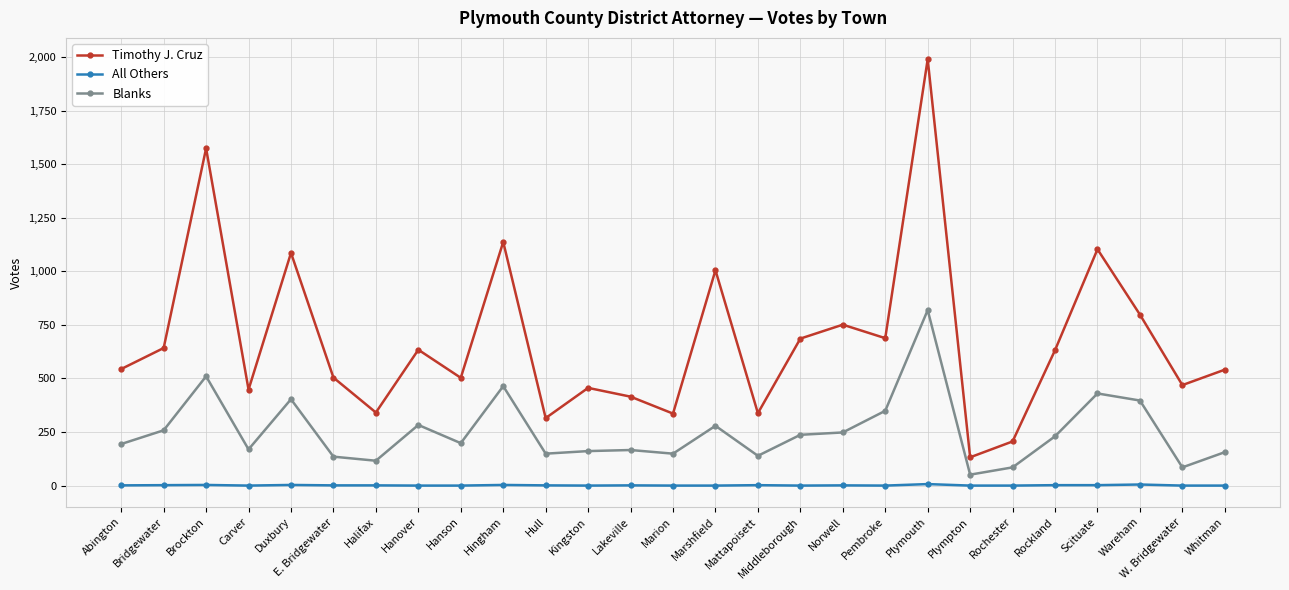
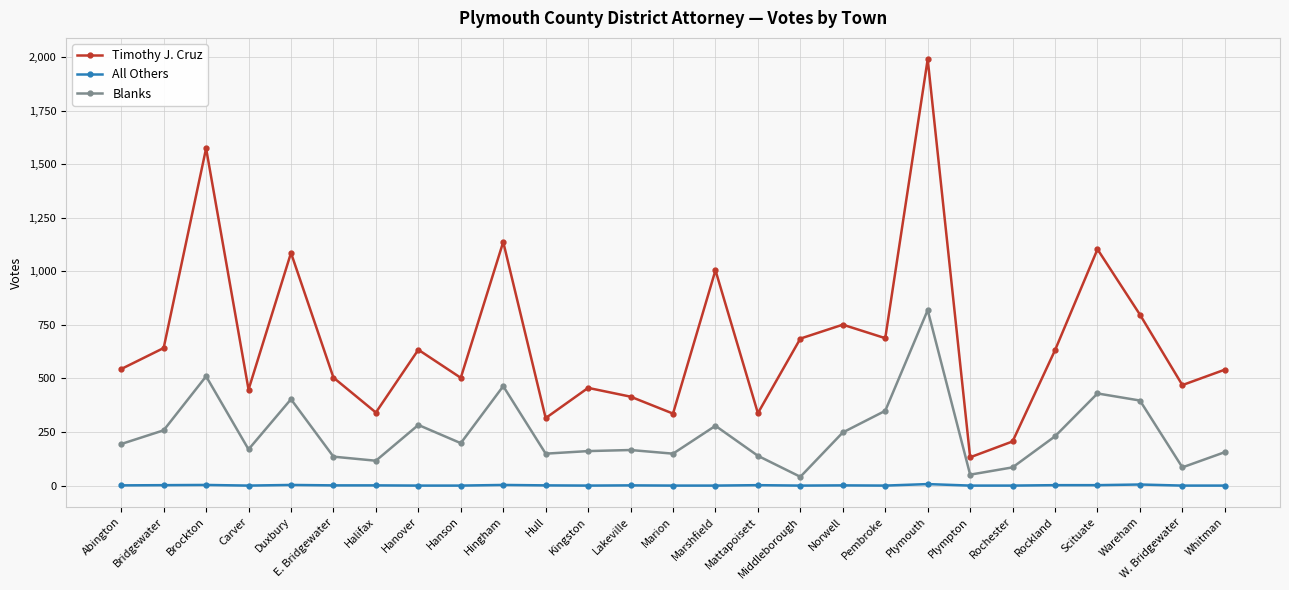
Blanks, Middleborough: 240 -> 40
